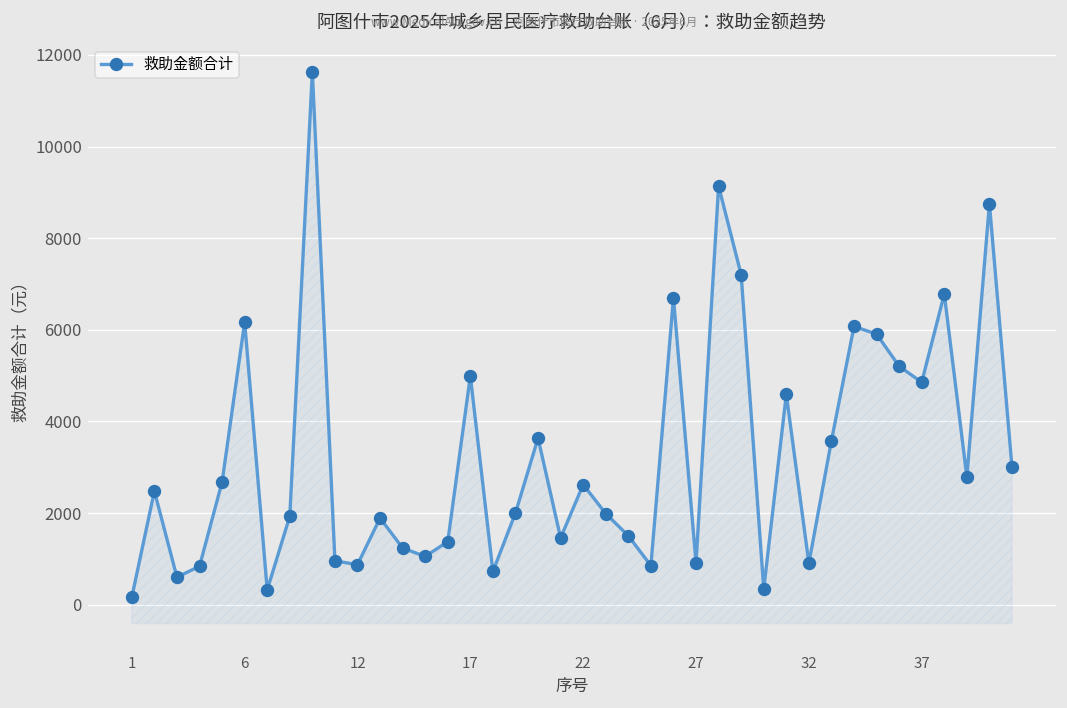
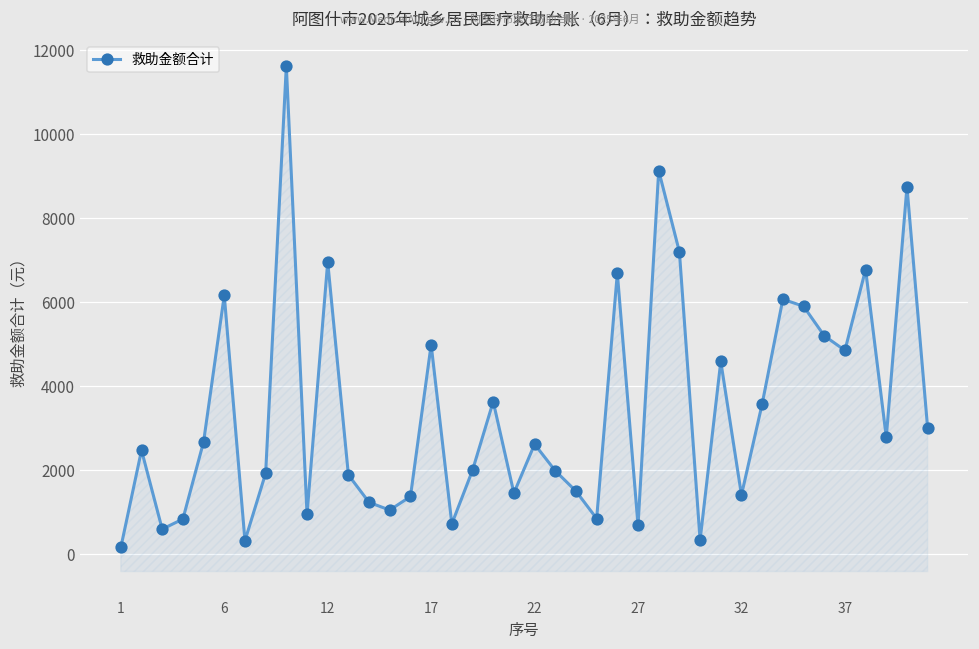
12: 900 -> 7000
27: 900 -> 700
32: 900 -> 1400
